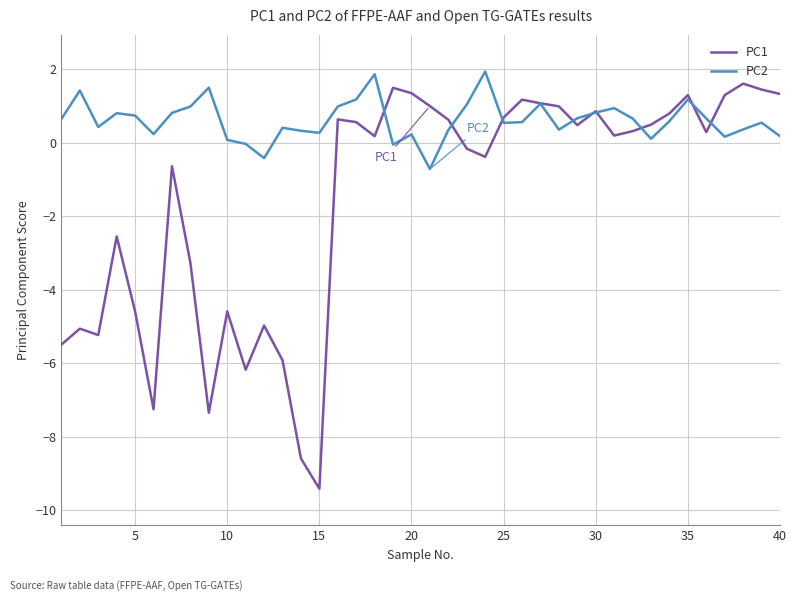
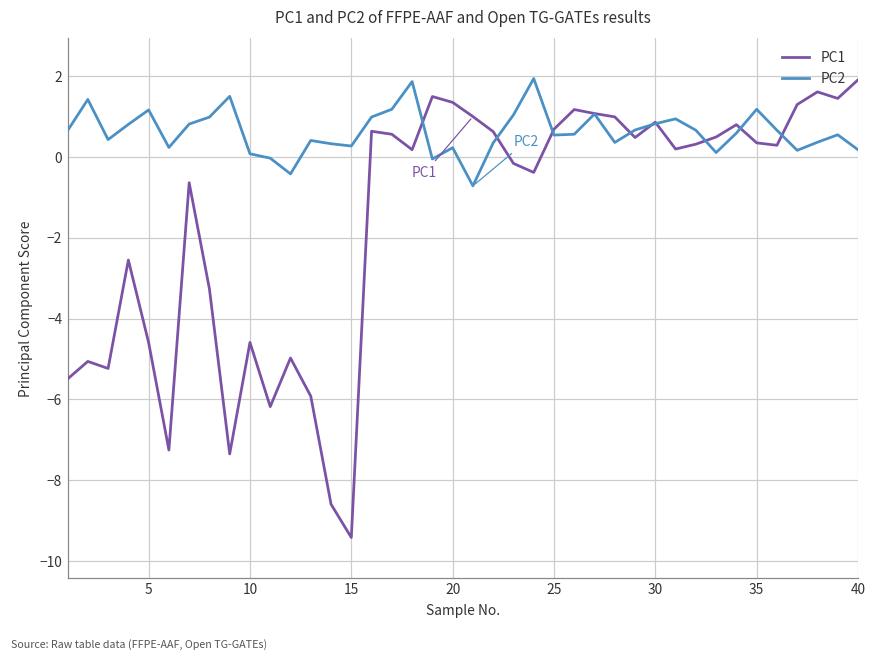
PC2, 5: 0.7 -> 1.2
PC1, 35: 1.3 -> 0.4
PC1, 40: 1.3 -> 1.9
